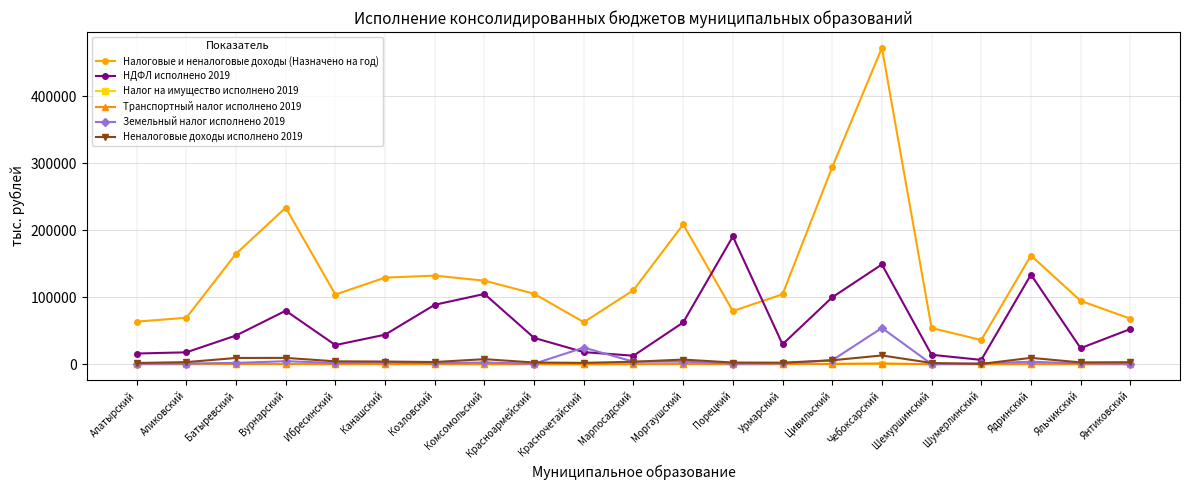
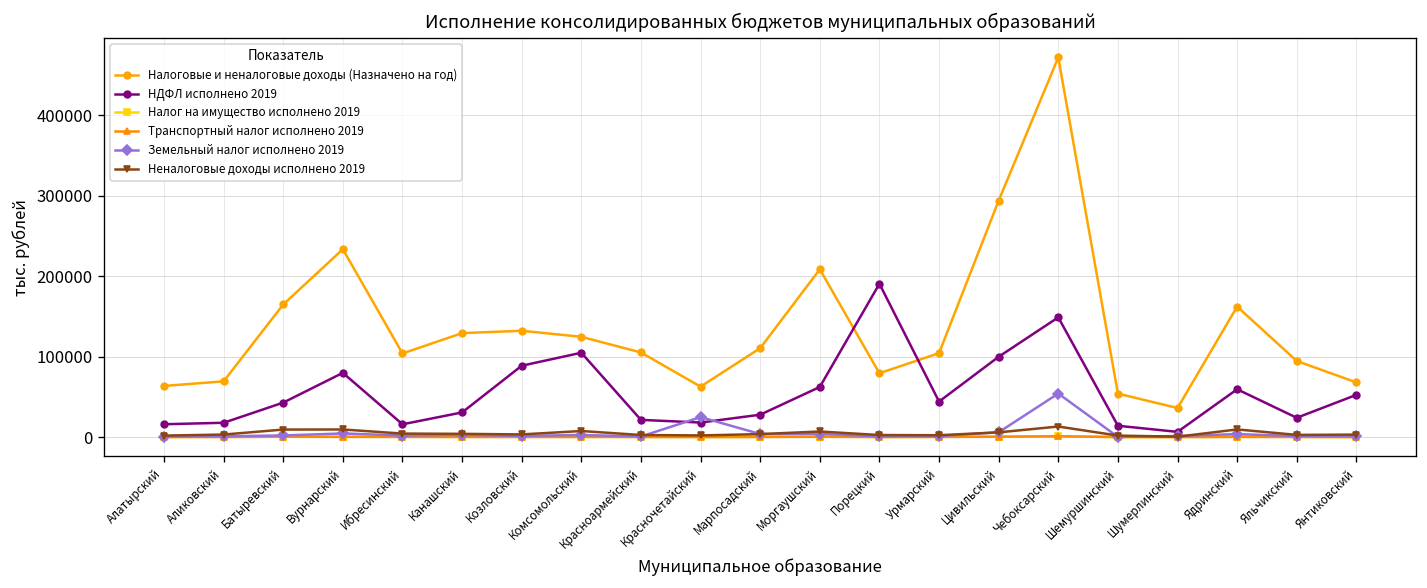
НДФЛ исполнено 2019, Ибресинский: 30000 -> 20000
НДФЛ исполнено 2019, Канашский: 40000 -> 30000
НДФЛ исполнено 2019, Красноармейский: 40000 -> 20000
НДФЛ исполнено 2019, Марпосадский: 10000 -> 30000
НДФЛ исполнено 2019, Урмарский: 30000 -> 40000
НДФЛ исполнено 2019, Ядринский: 130000 -> 60000
